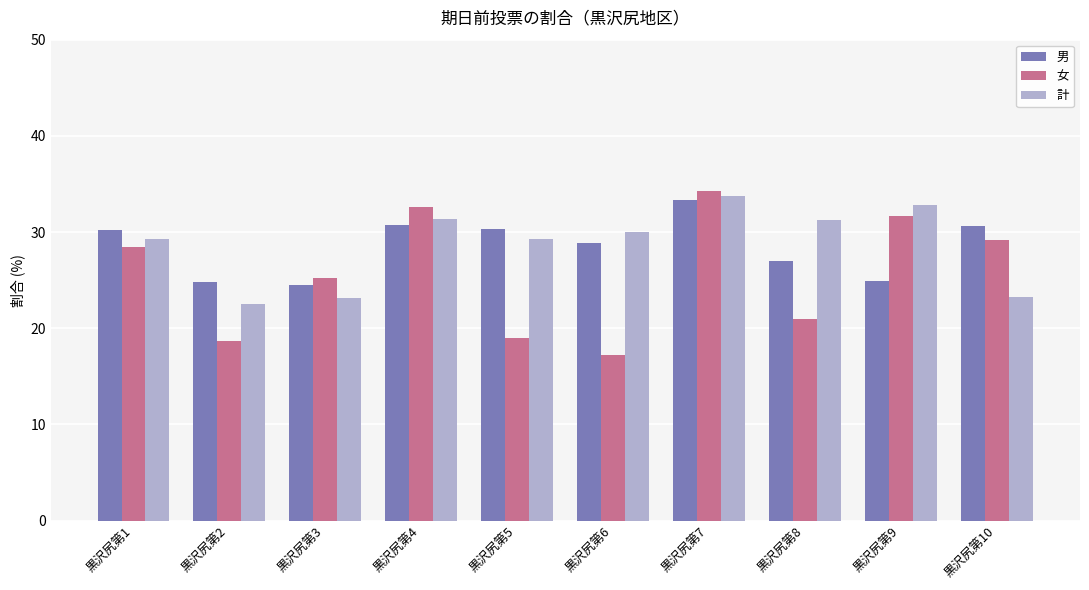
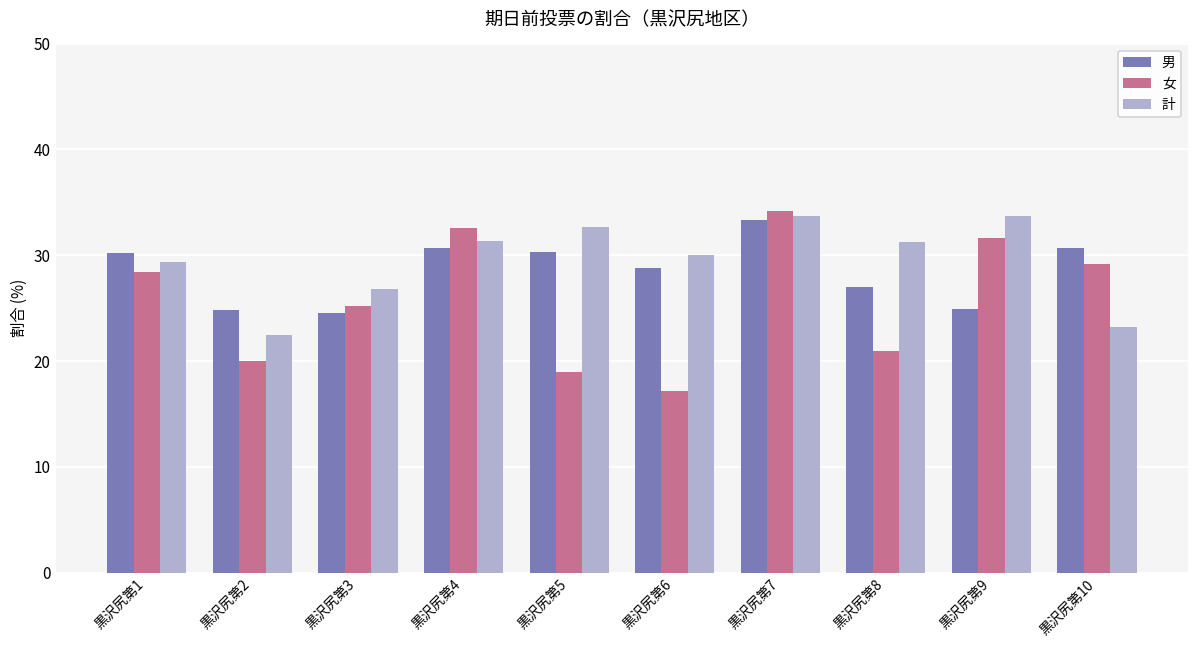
女, 黒沢尻第2: 19 -> 20
計, 黒沢尻第3: 23 -> 27
計, 黒沢尻第5: 29 -> 33
計, 黒沢尻第9: 33 -> 34
